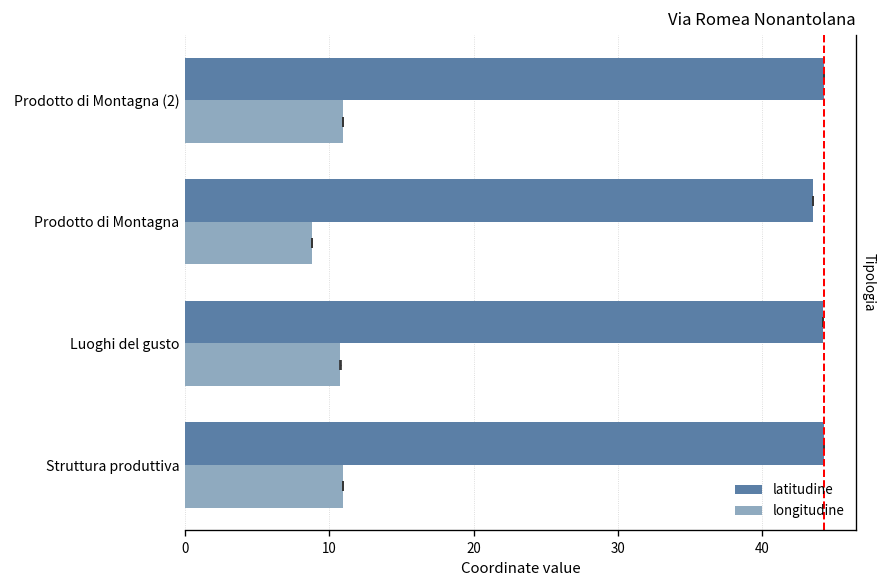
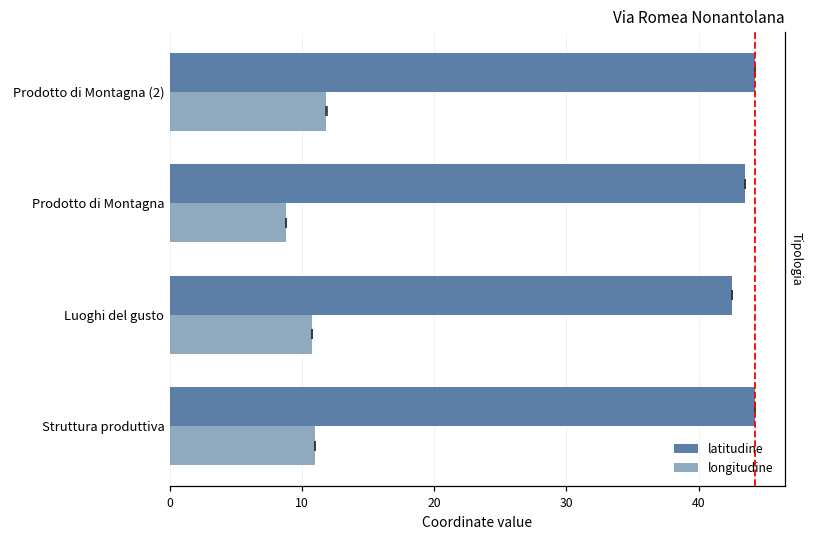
longitudine, Prodotto di Montagna (2): 11.0 -> 11.9
latitudine, Luoghi del gusto: 44.2 -> 42.6
